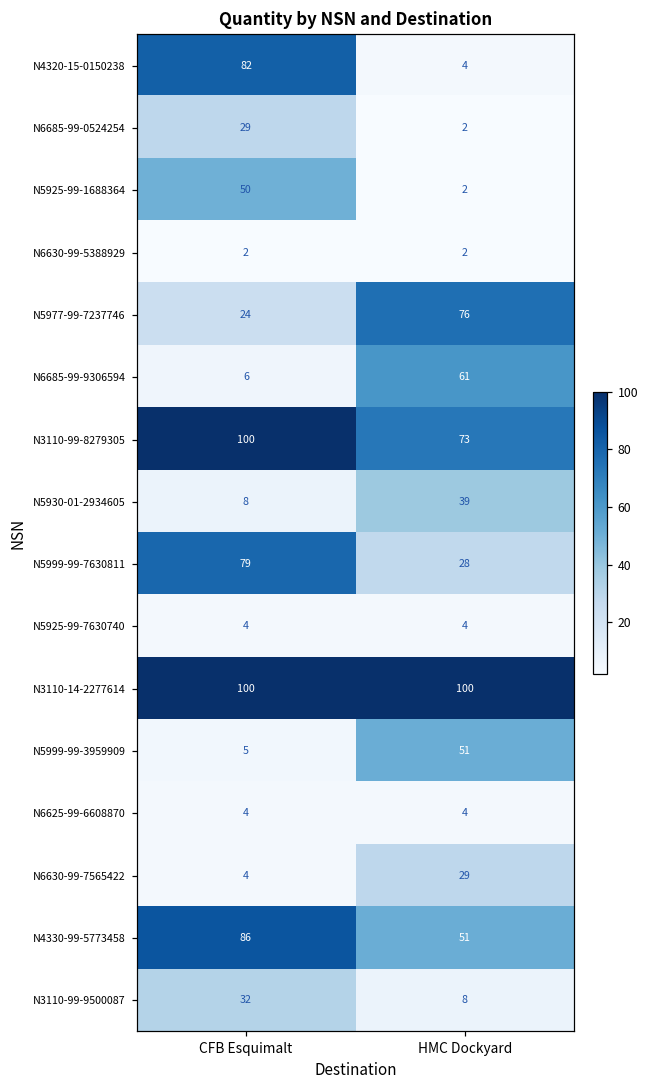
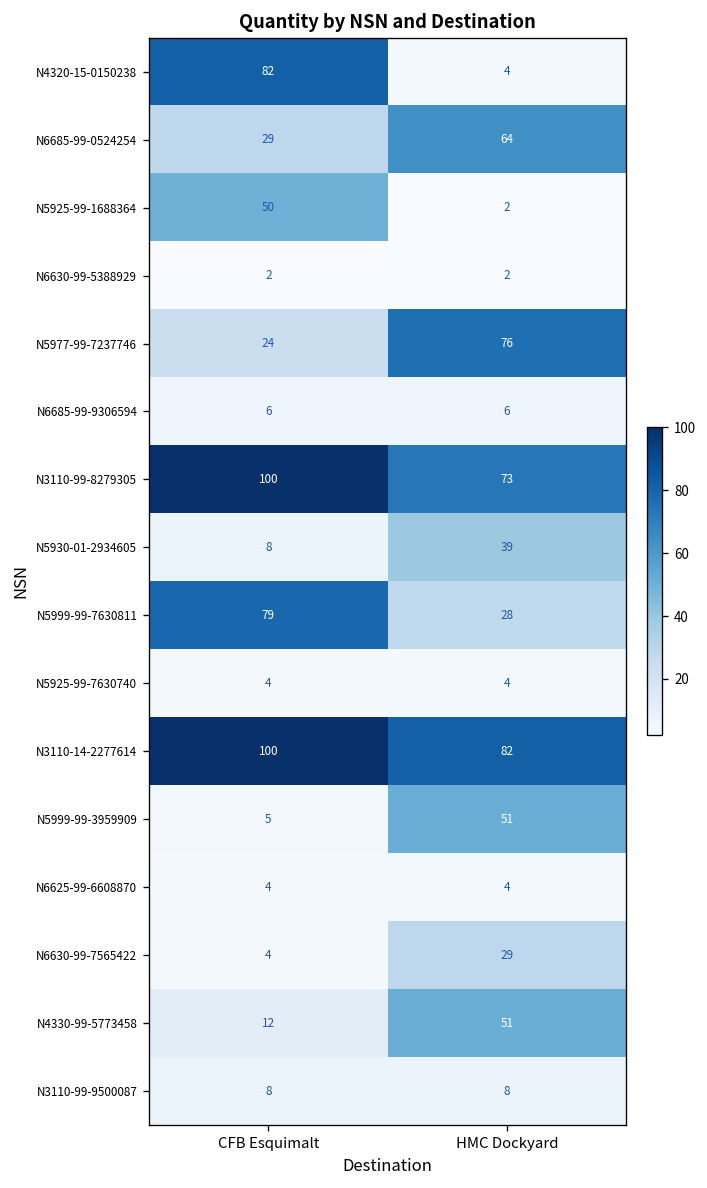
N6685-99-0524254, HMC Dockyard: 2 -> 64
N6685-99-9306594, HMC Dockyard: 61 -> 6
N3110-14-2277614, HMC Dockyard: 100 -> 82
N4330-99-5773458, CFB Esquimalt: 86 -> 12
N3110-99-9500087, CFB Esquimalt: 32 -> 8
